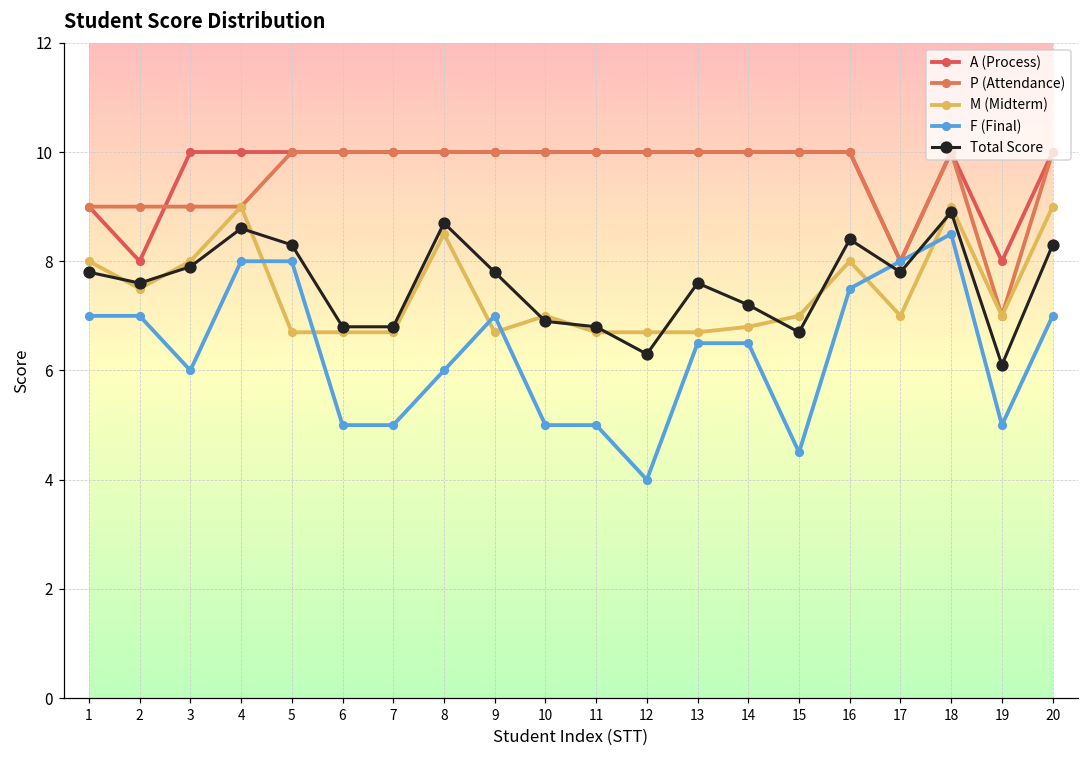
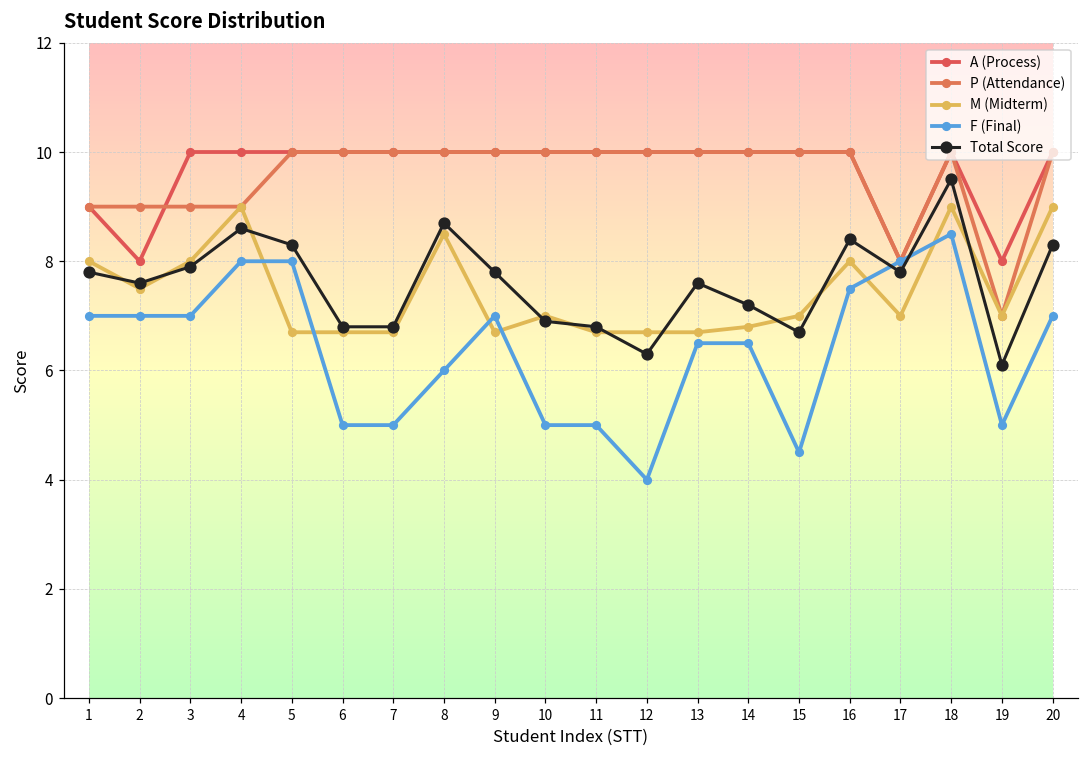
F (Final), 3: 6 -> 7
Total Score, 18: 8.9 -> 9.5
